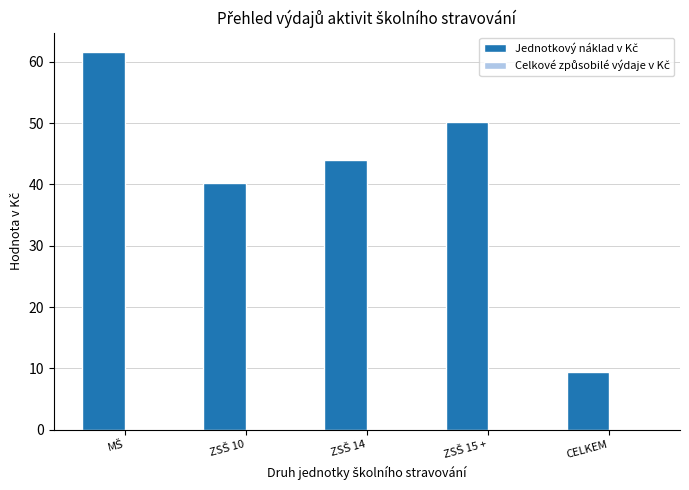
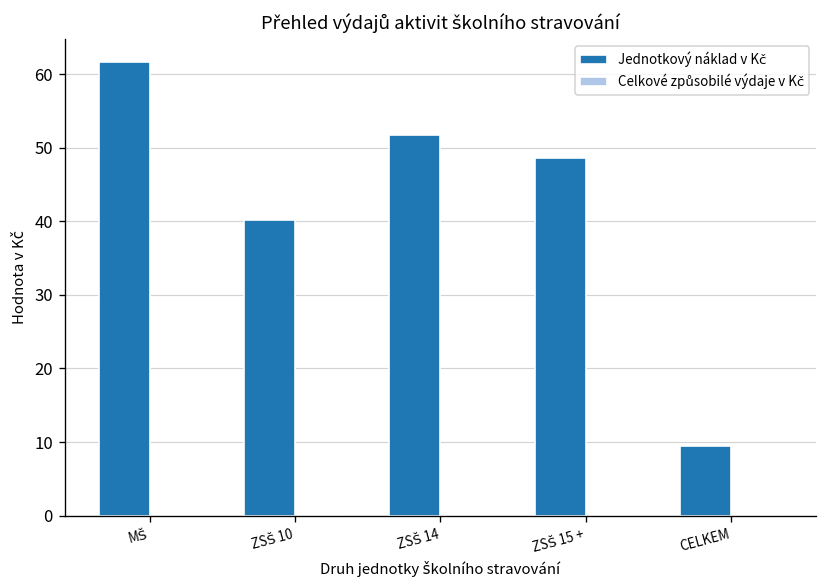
Jednotkový náklad v Kč, ZSŠ 14: 44 -> 52
Jednotkový náklad v Kč, ZSŠ 15 +: 50 -> 49
